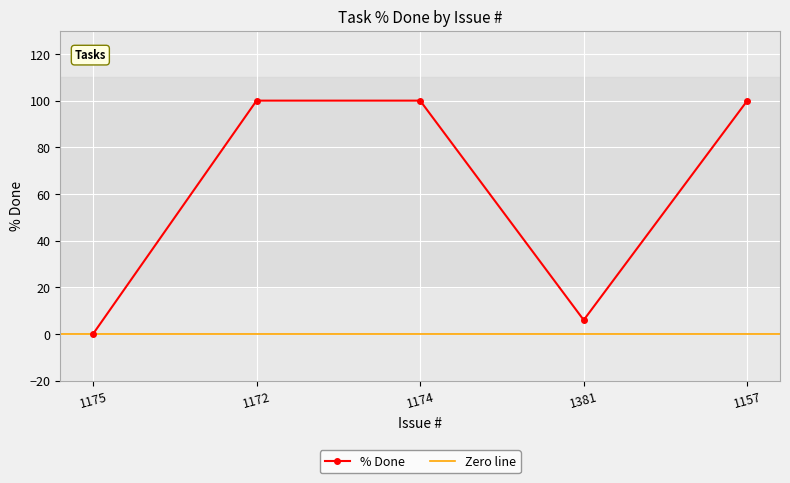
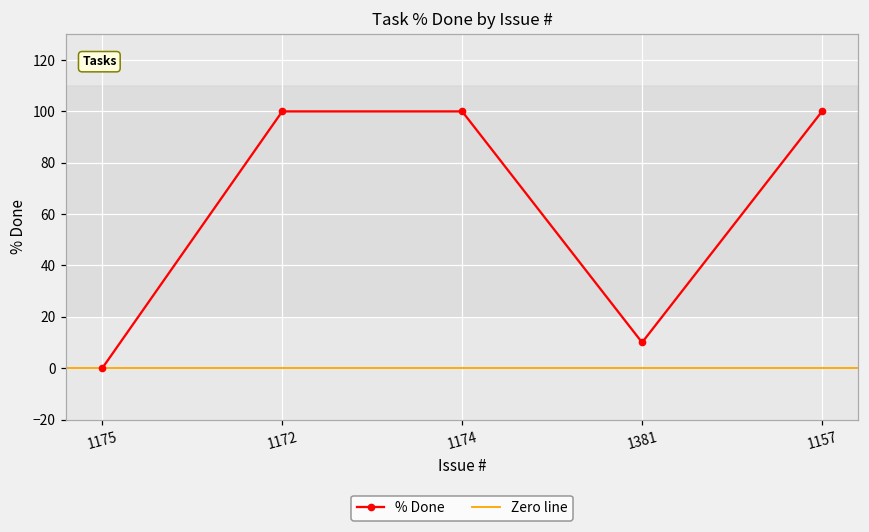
1381: 6 -> 10
